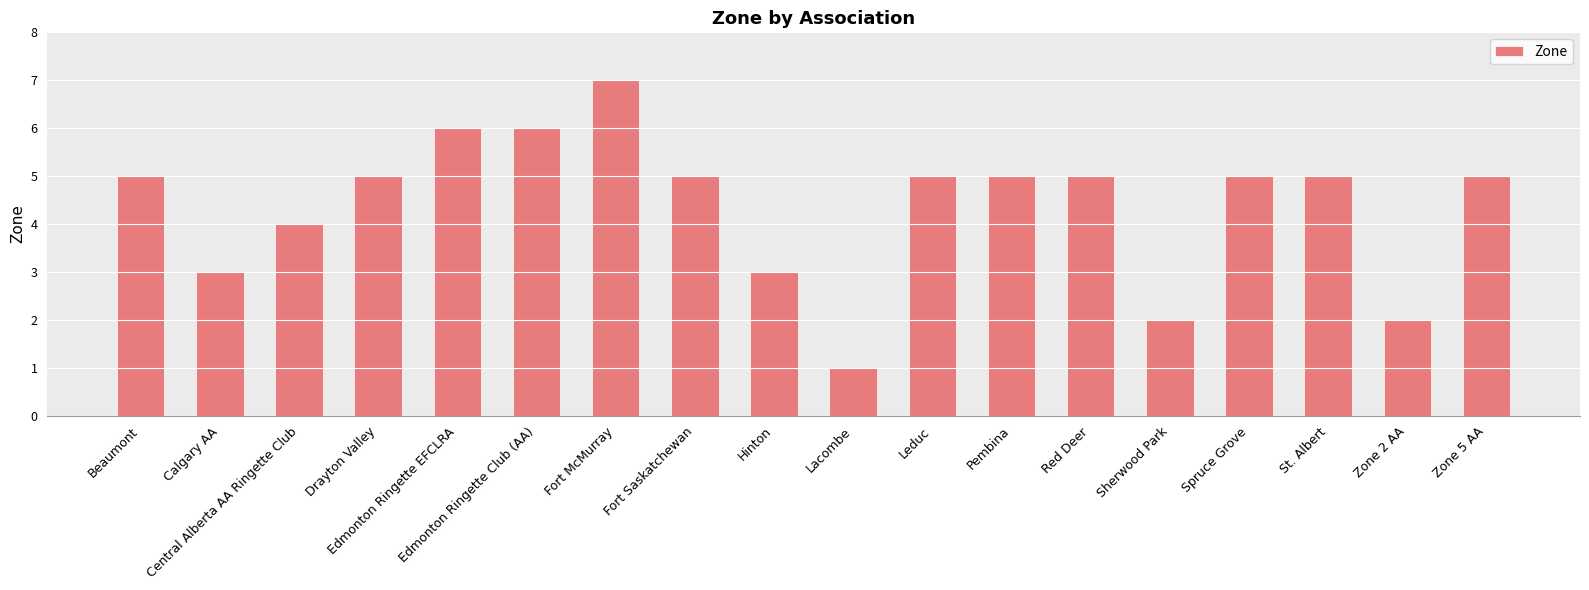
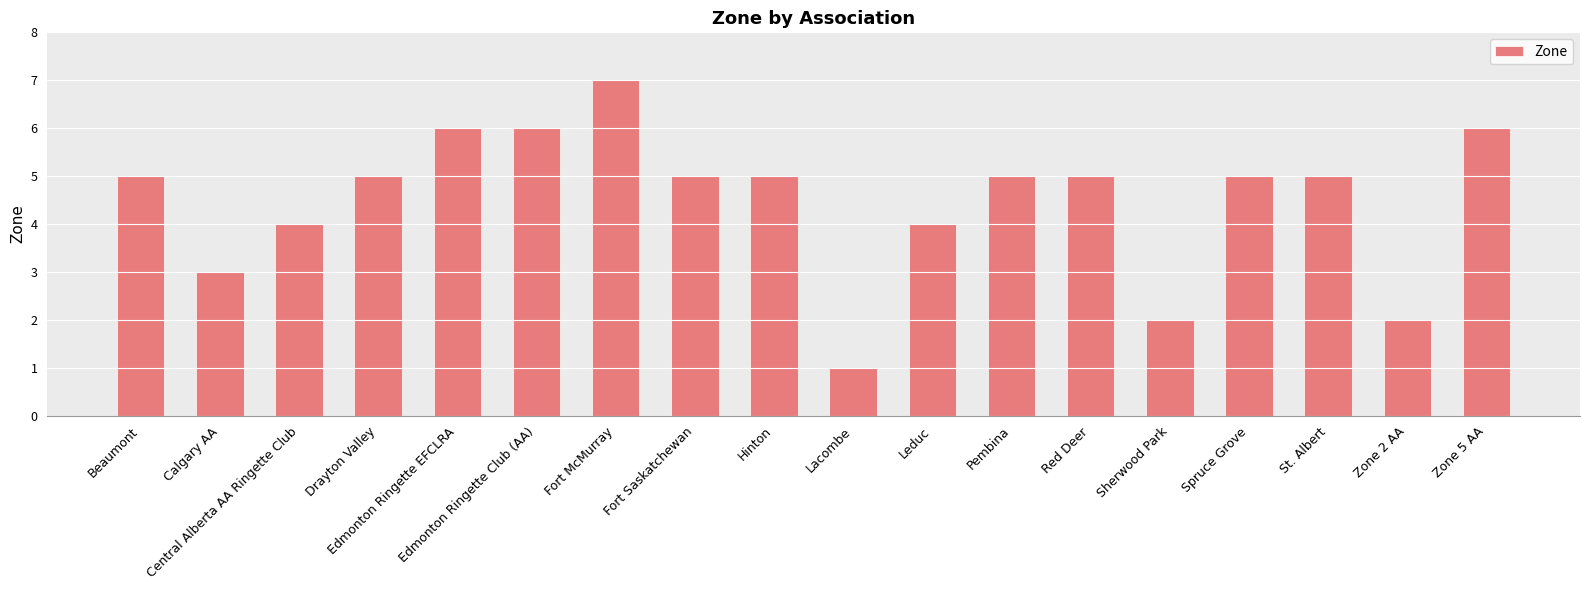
Hinton: 3 -> 5
Leduc: 5 -> 4
Zone 5 AA: 5 -> 6
